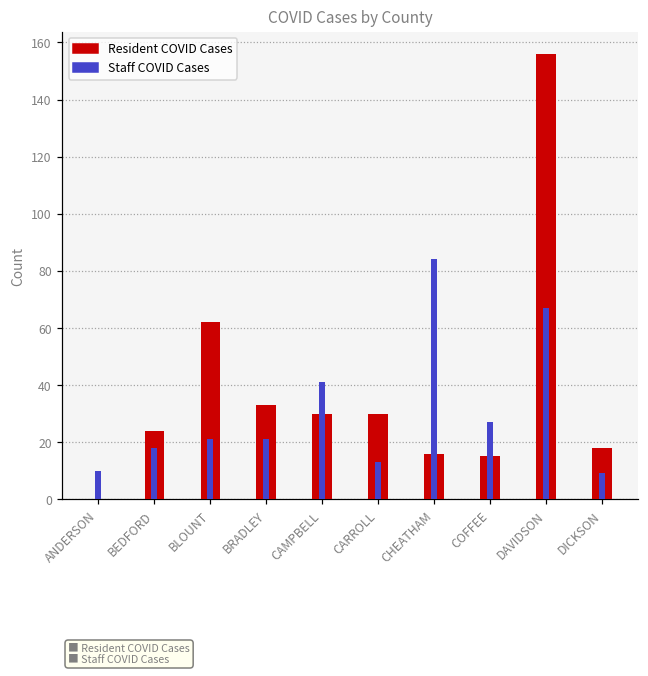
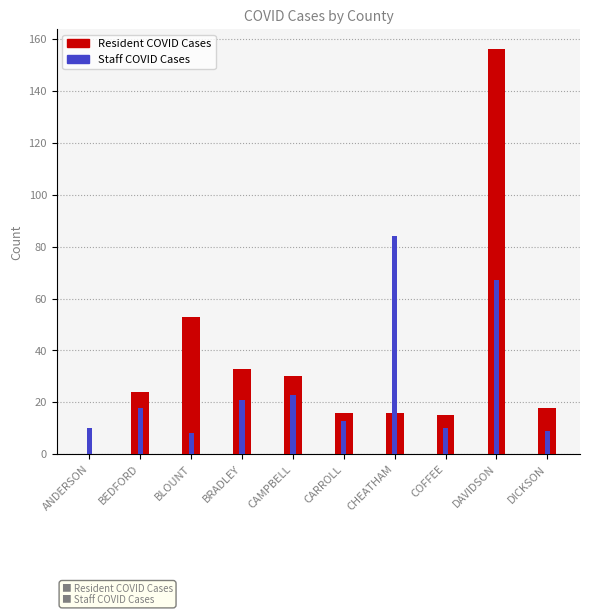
Resident COVID Cases, BLOUNT: 62 -> 53
Staff COVID Cases, BLOUNT: 21 -> 8
Staff COVID Cases, CAMPBELL: 41 -> 23
Resident COVID Cases, CARROLL: 30 -> 16
Staff COVID Cases, COFFEE: 27 -> 10
